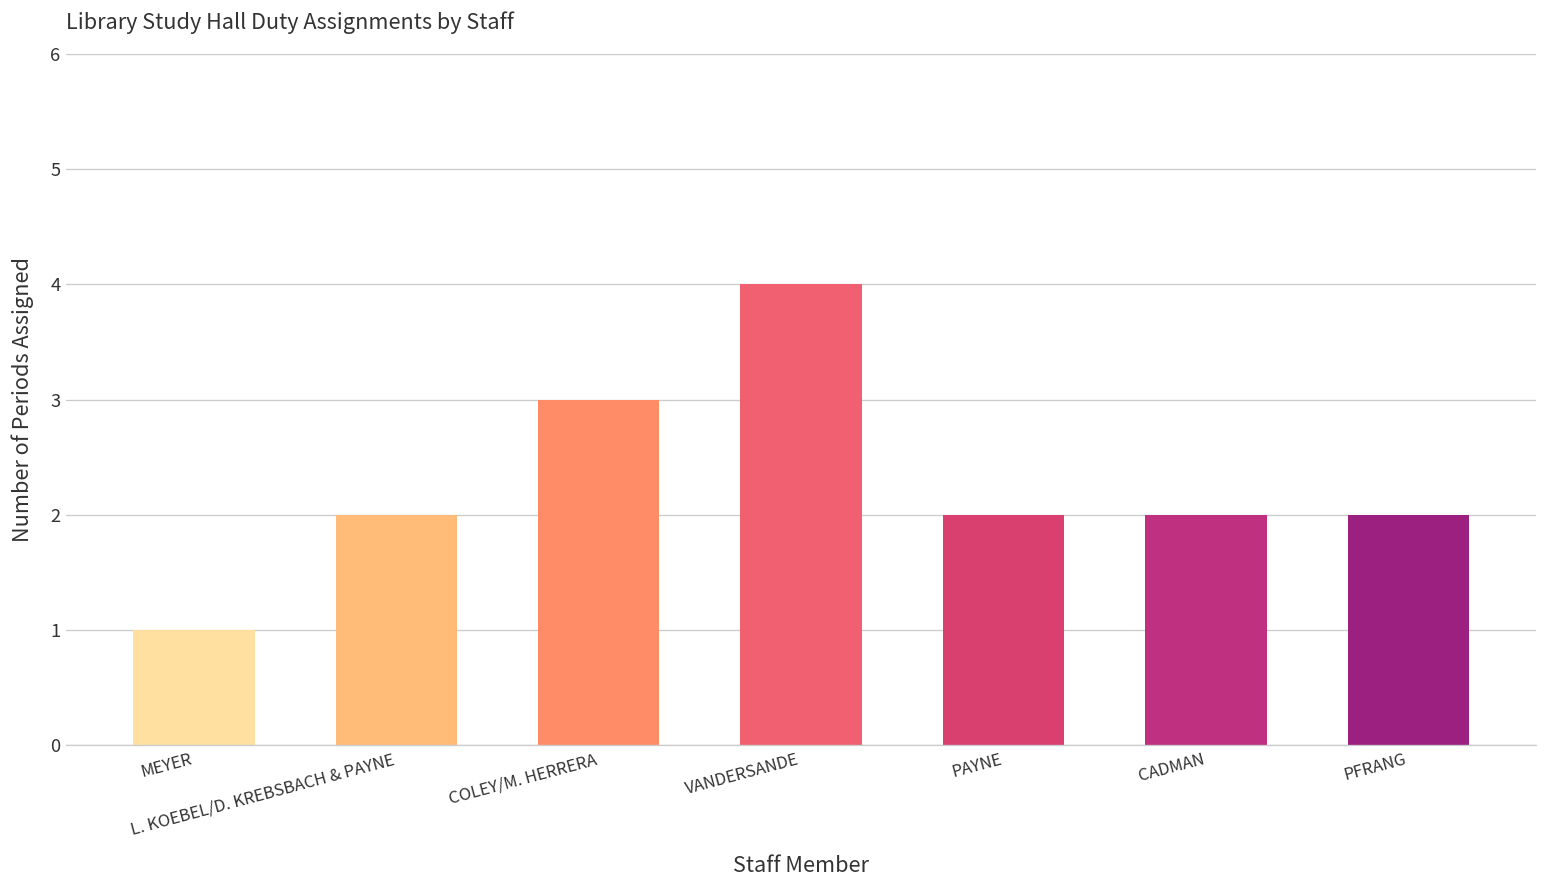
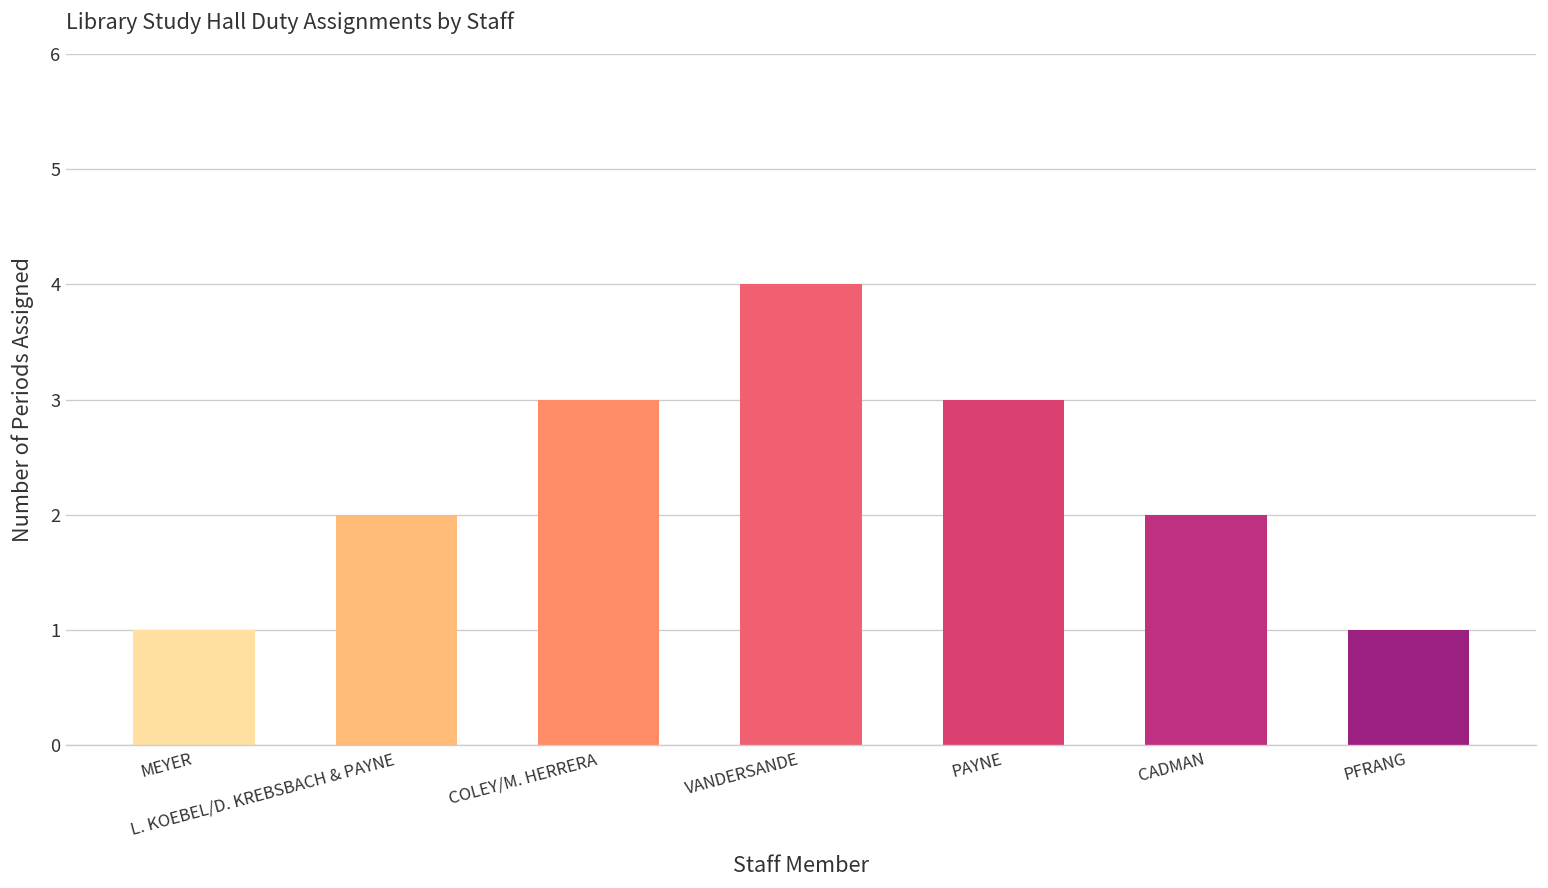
PAYNE: 2 -> 3
PFRANG: 2 -> 1
